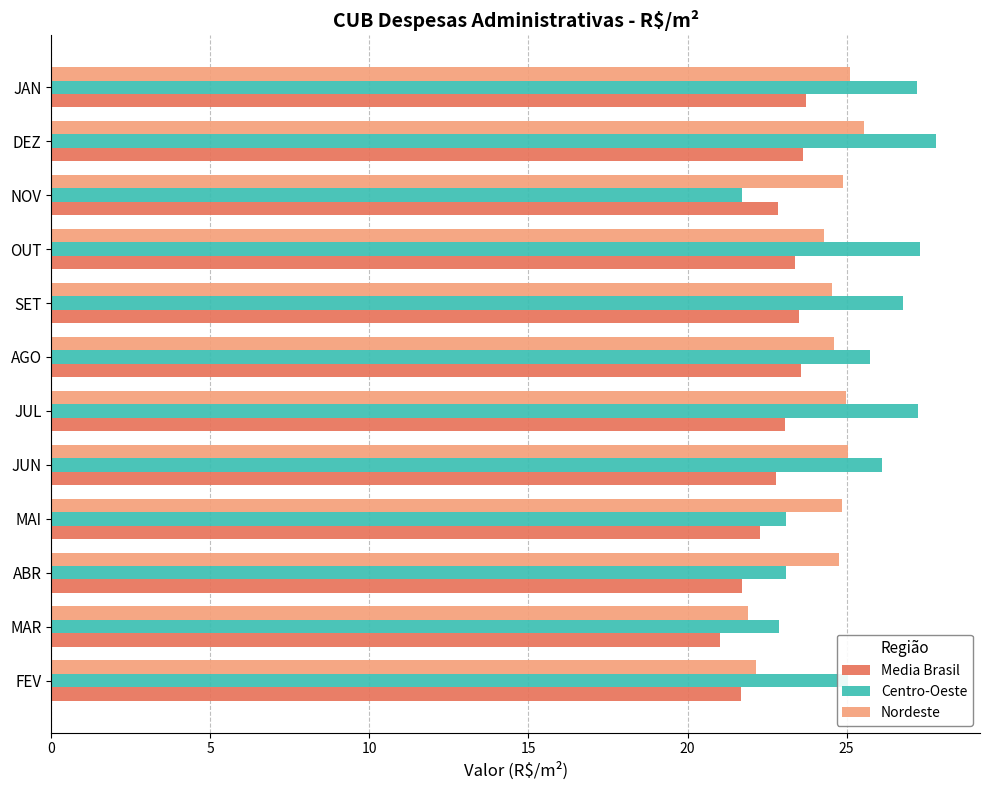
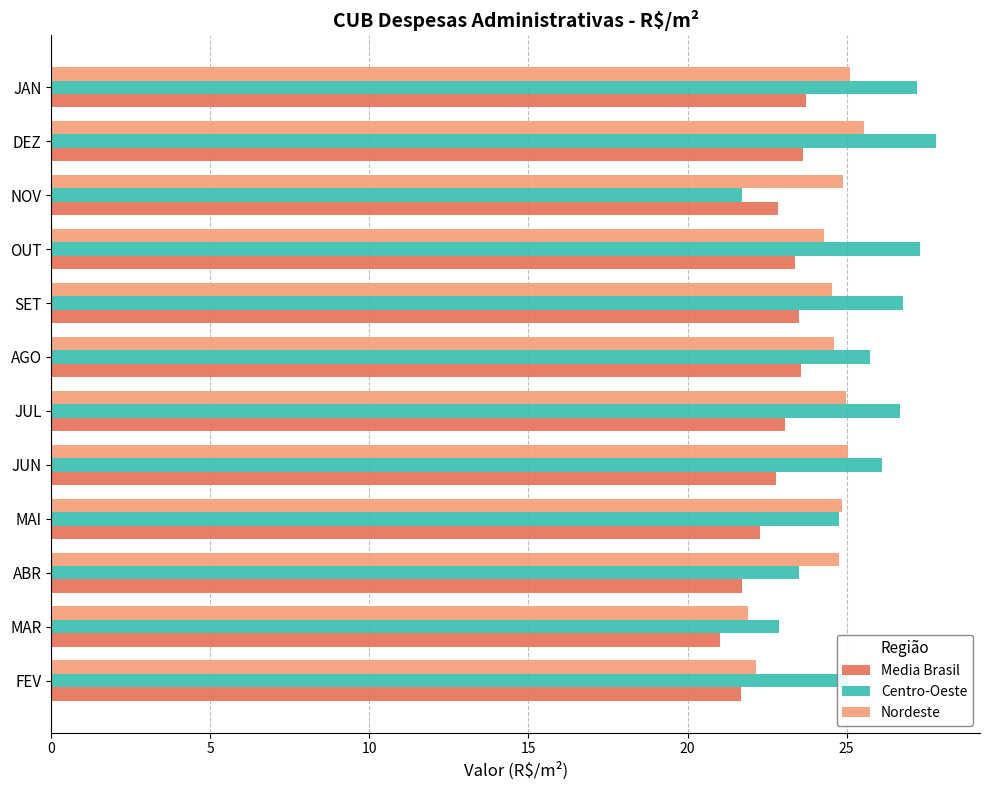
Centro-Oeste, JUL: 27.3 -> 26.7
Centro-Oeste, MAI: 23.1 -> 24.8
Centro-Oeste, ABR: 23.1 -> 23.5
